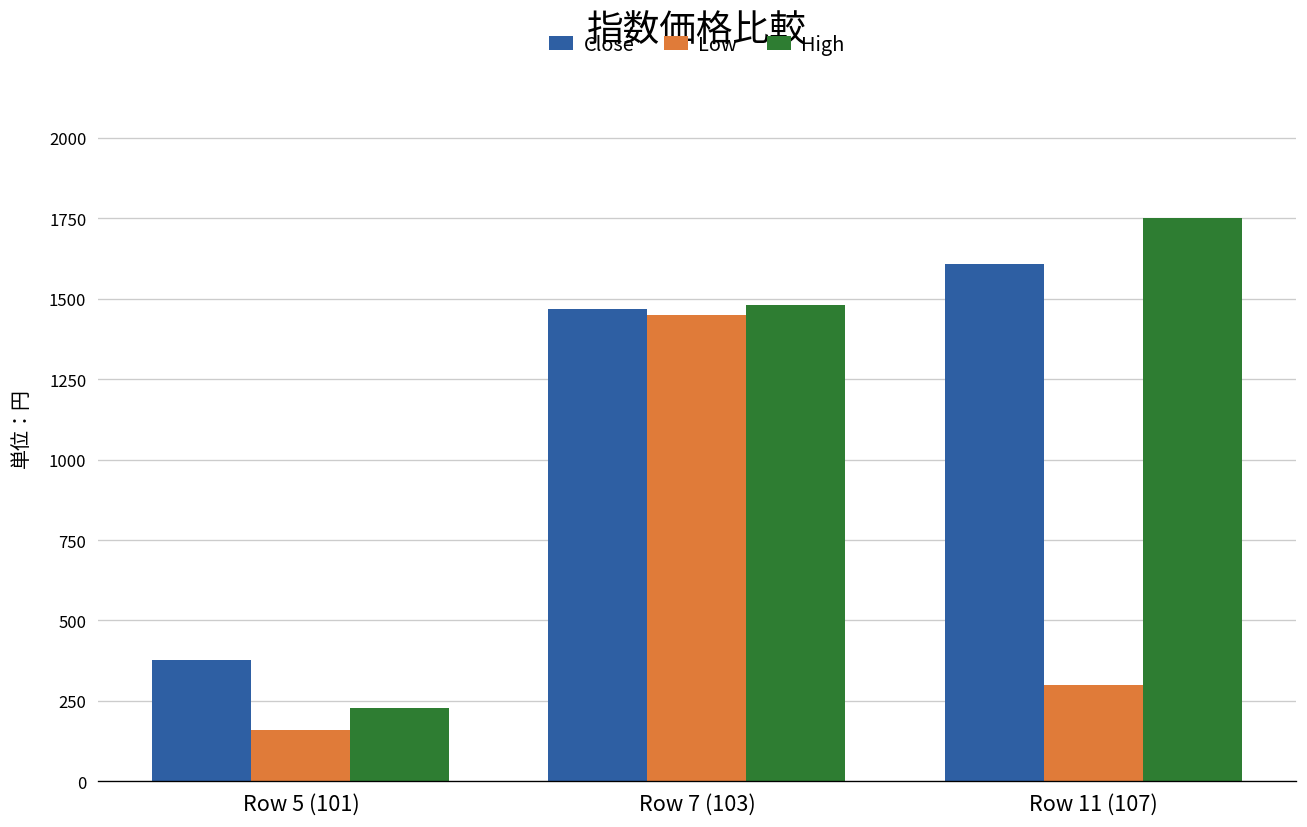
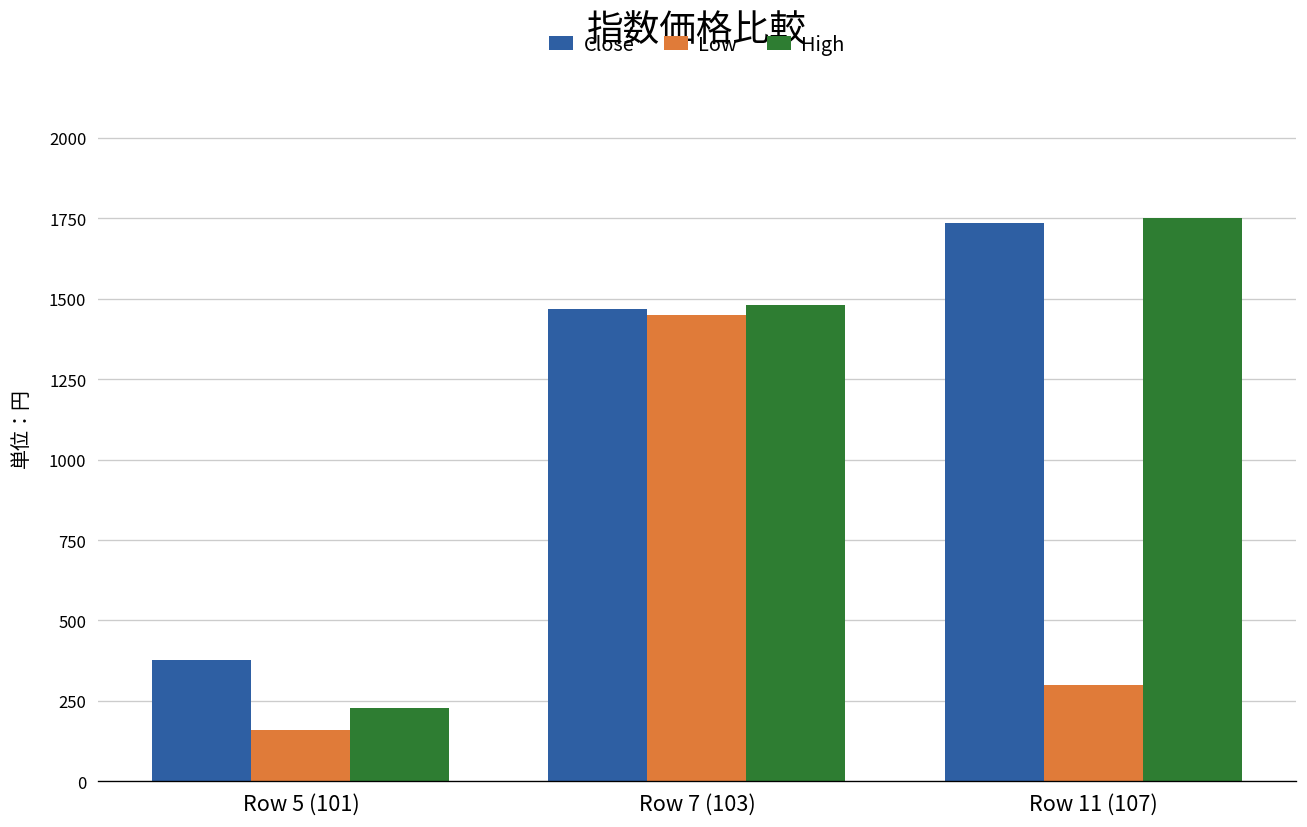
Close, Row 11 (107): 1610 -> 1730
